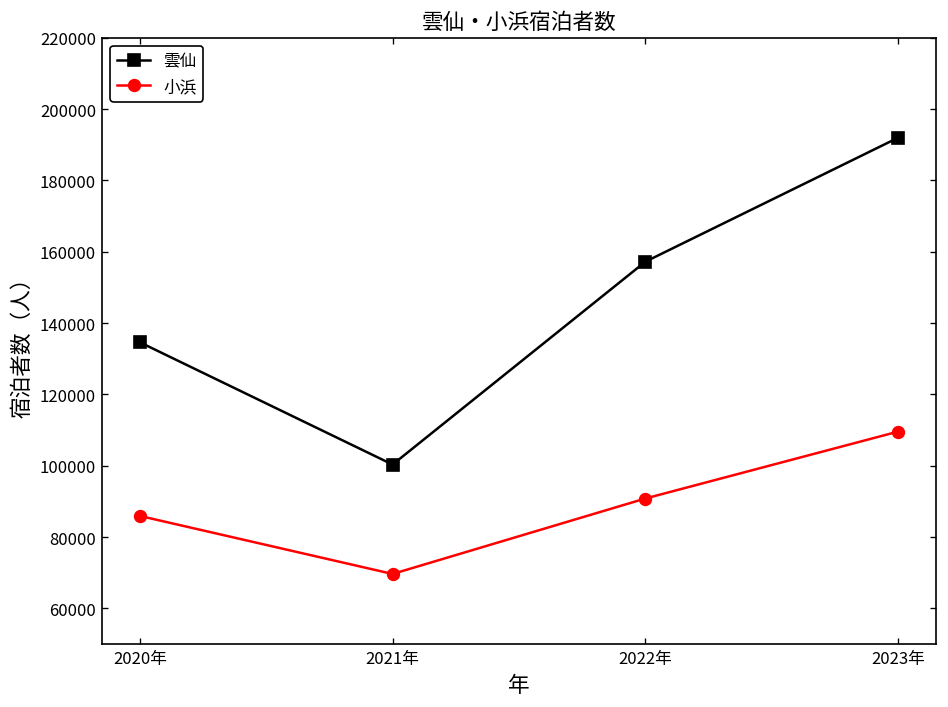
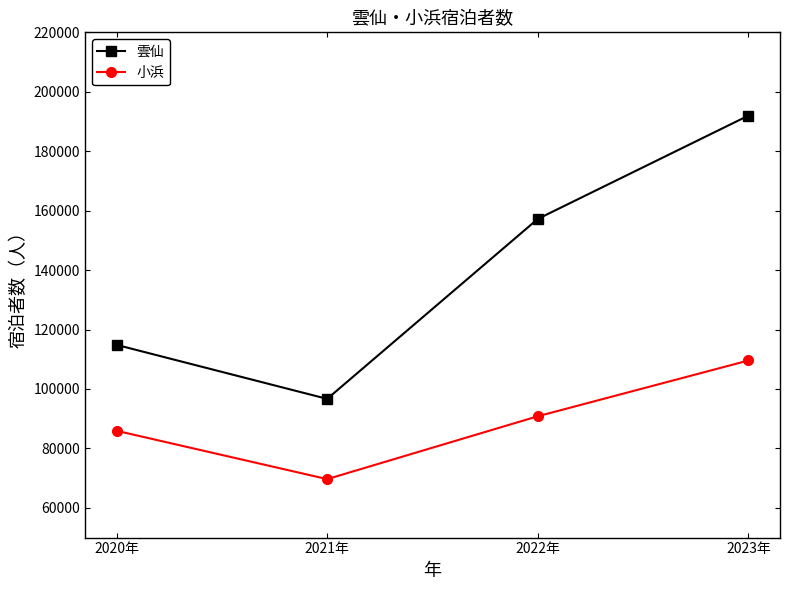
雲仙, 2020年: 135000 -> 115000
雲仙, 2021年: 100000 -> 97000
